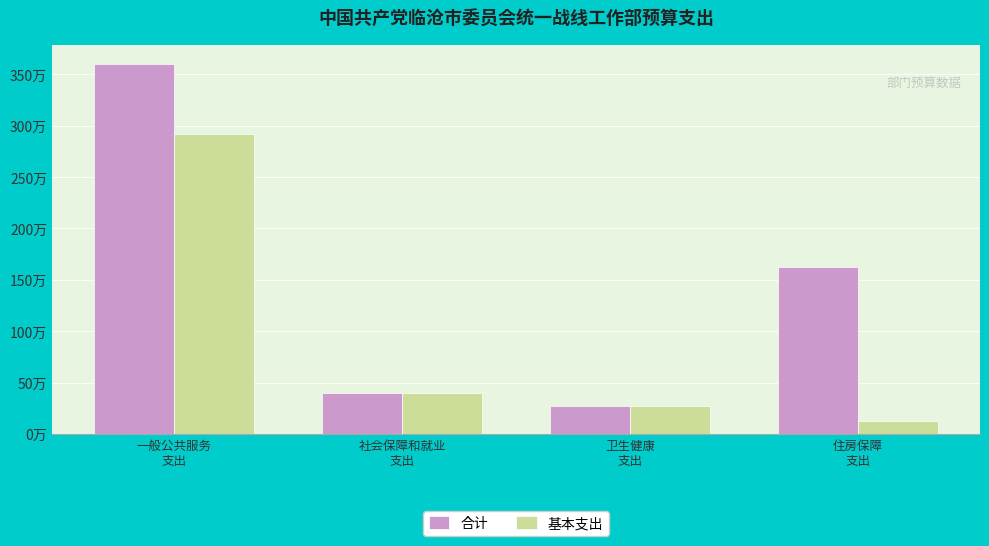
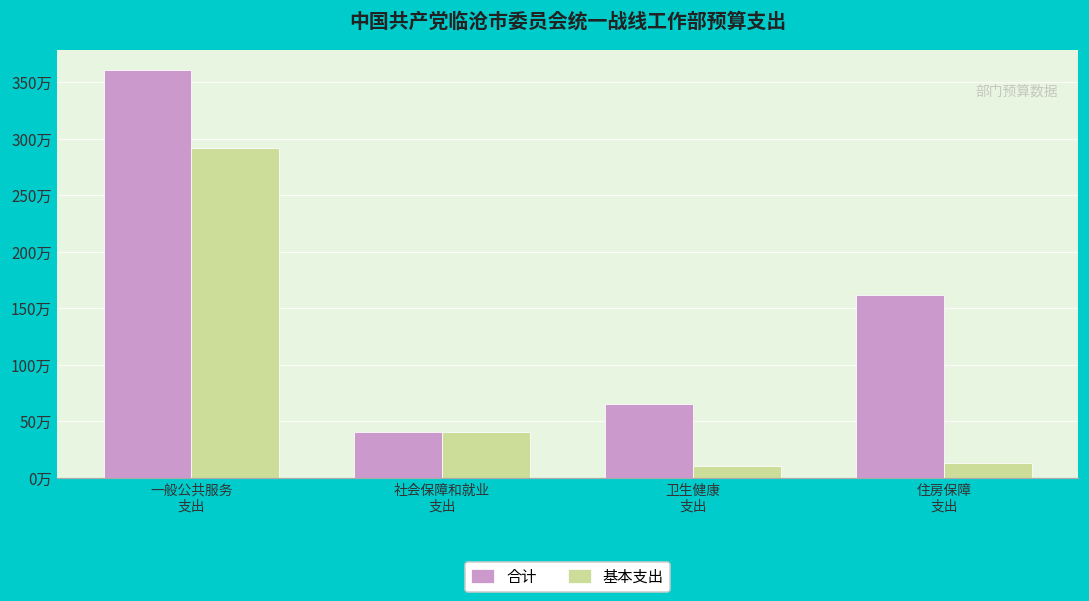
合计, 卫生健康 支出: 27万 -> 65万
基本支出, 卫生健康 支出: 27万 -> 10万
